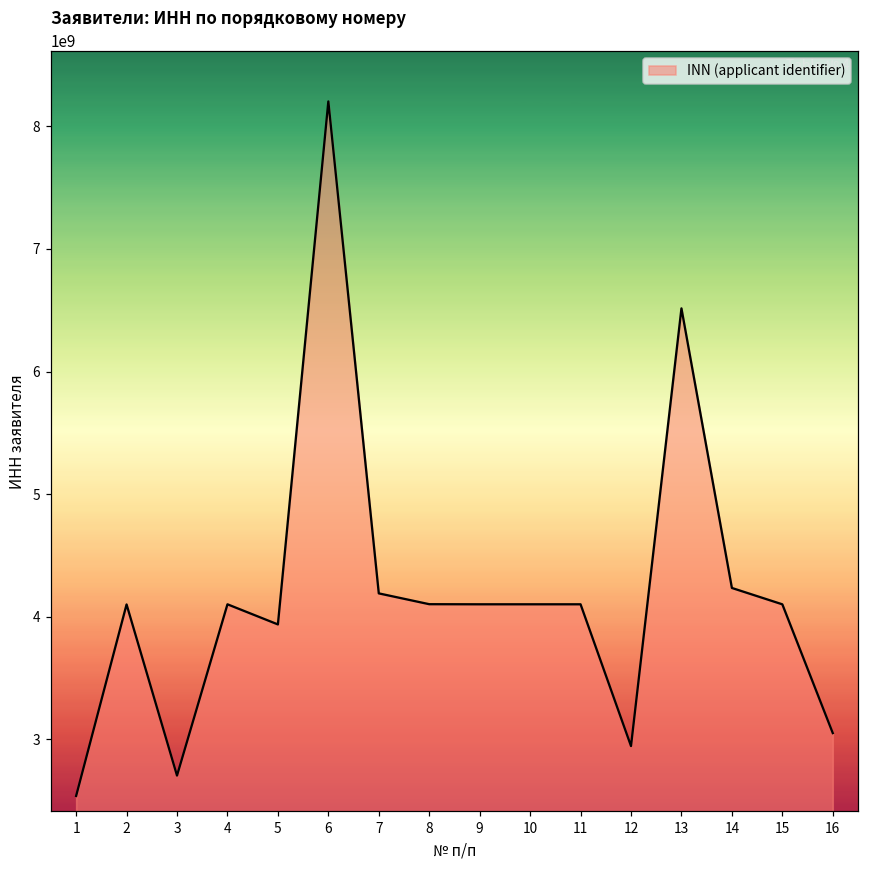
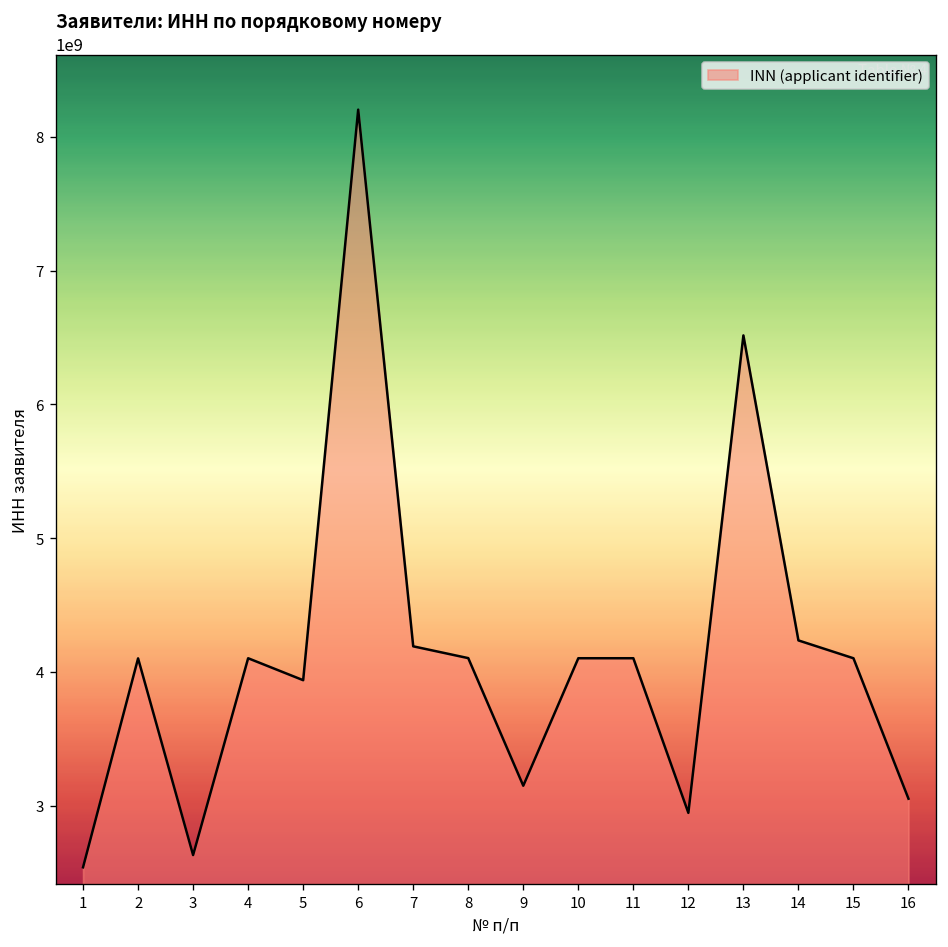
3: 2700000000 -> 2630000000
9: 4100000000 -> 3150000000
